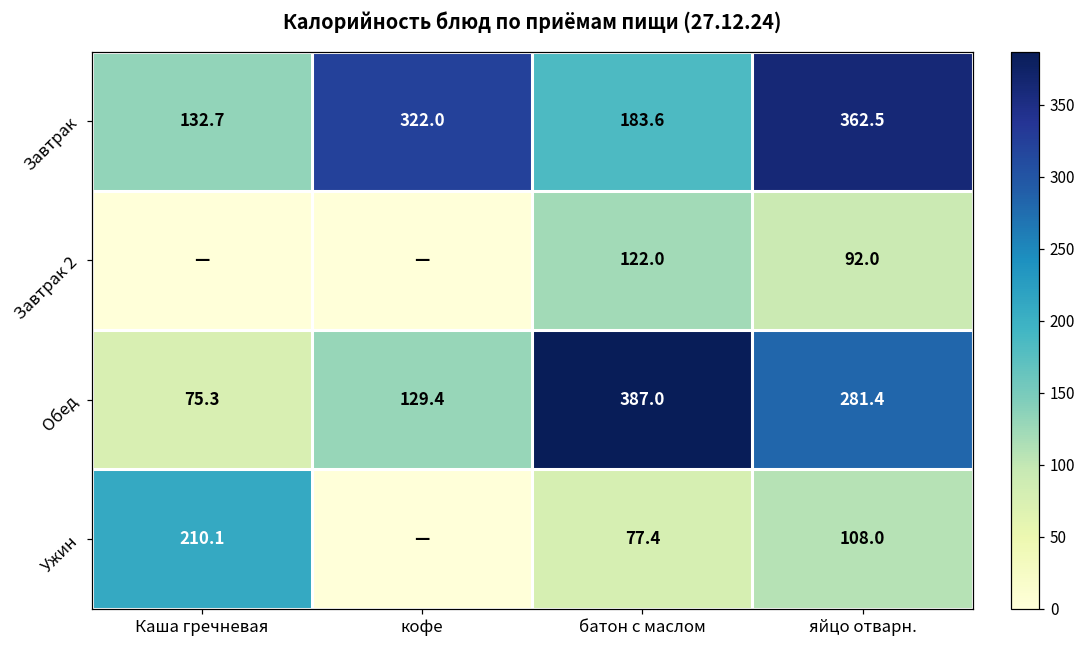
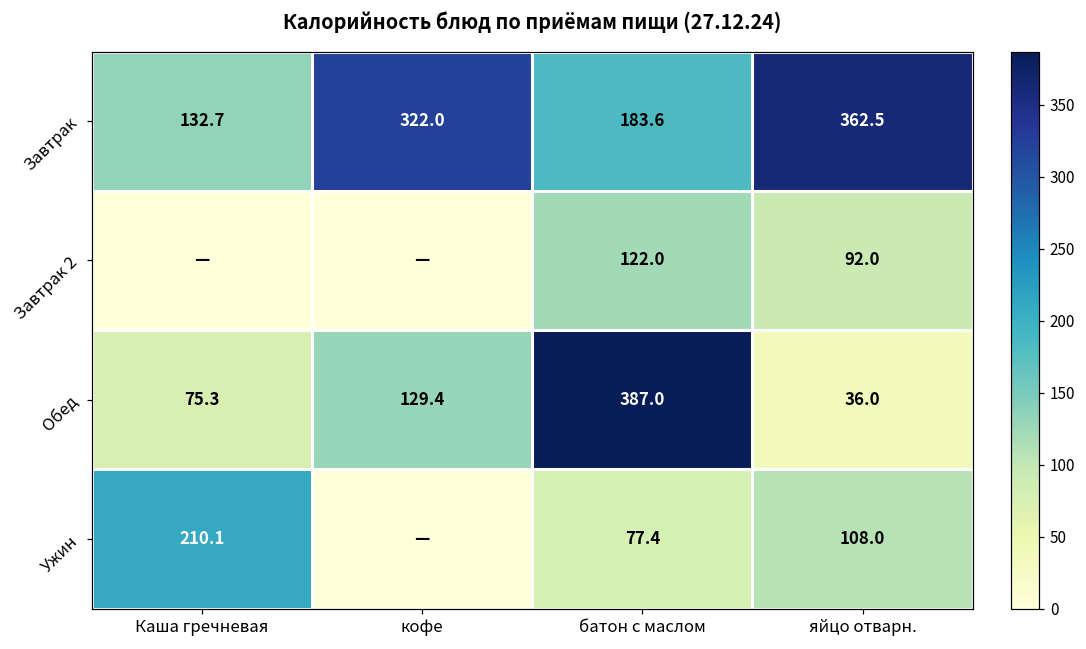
Обед, яйцо отварн.: 281.4 -> 36.0
